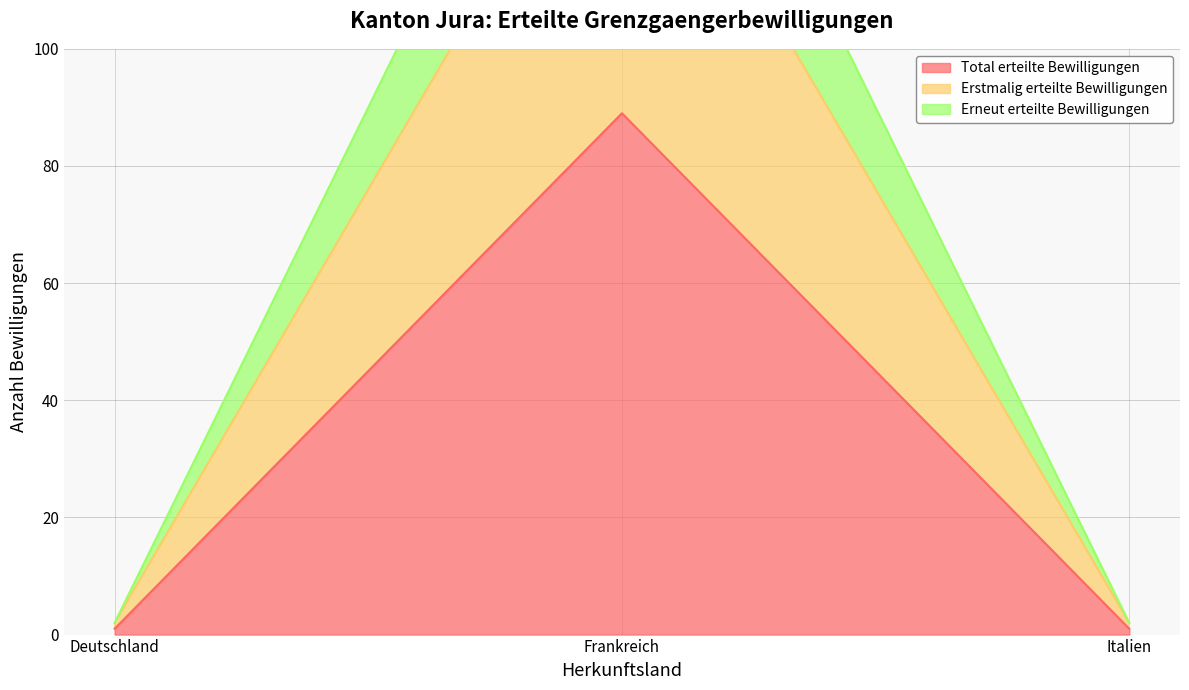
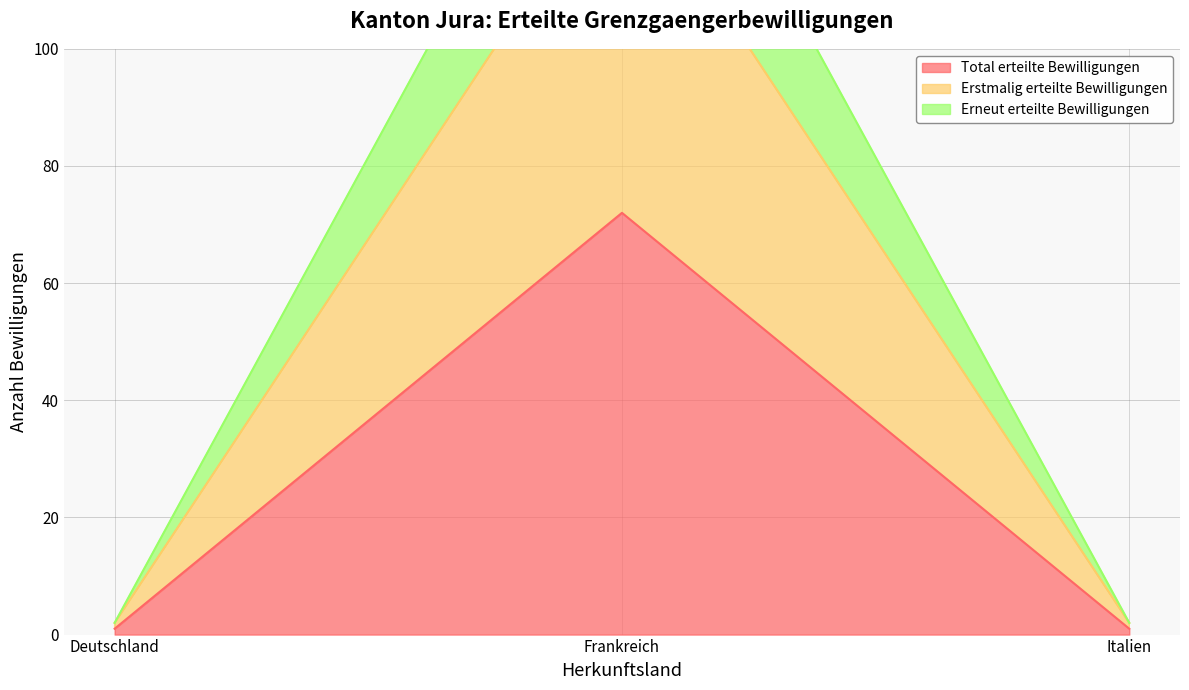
Total erteilte Bewilligungen, Frankreich: 89 -> 72
